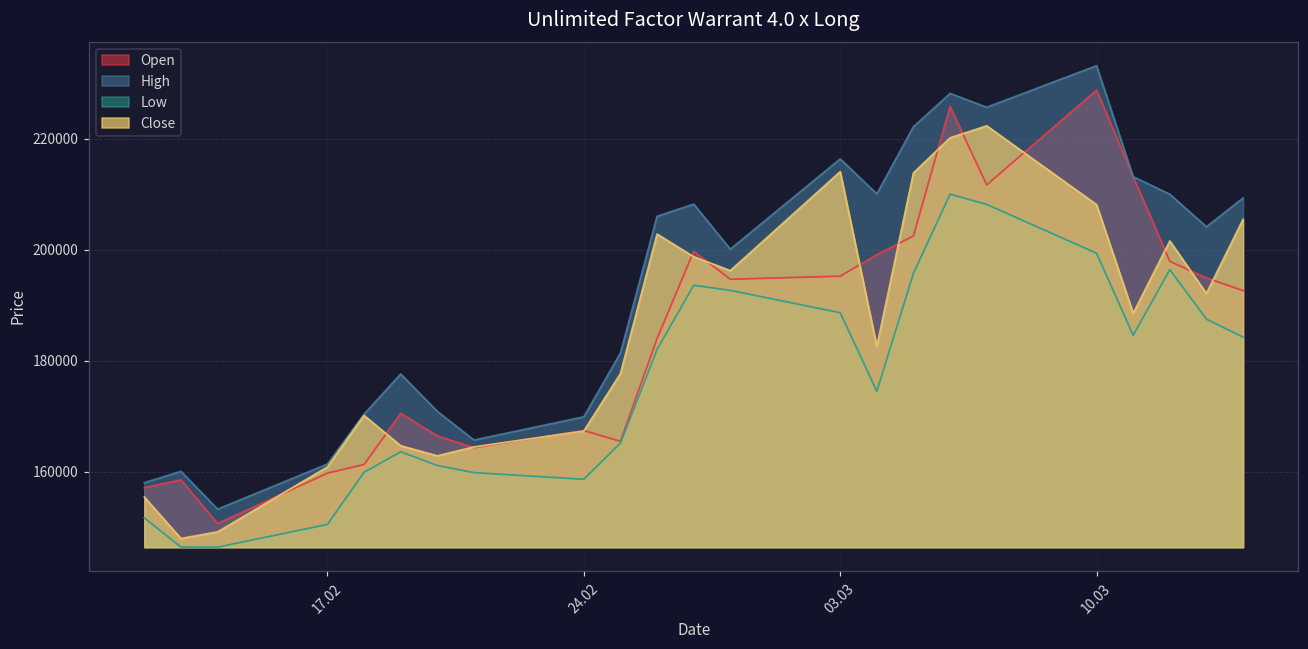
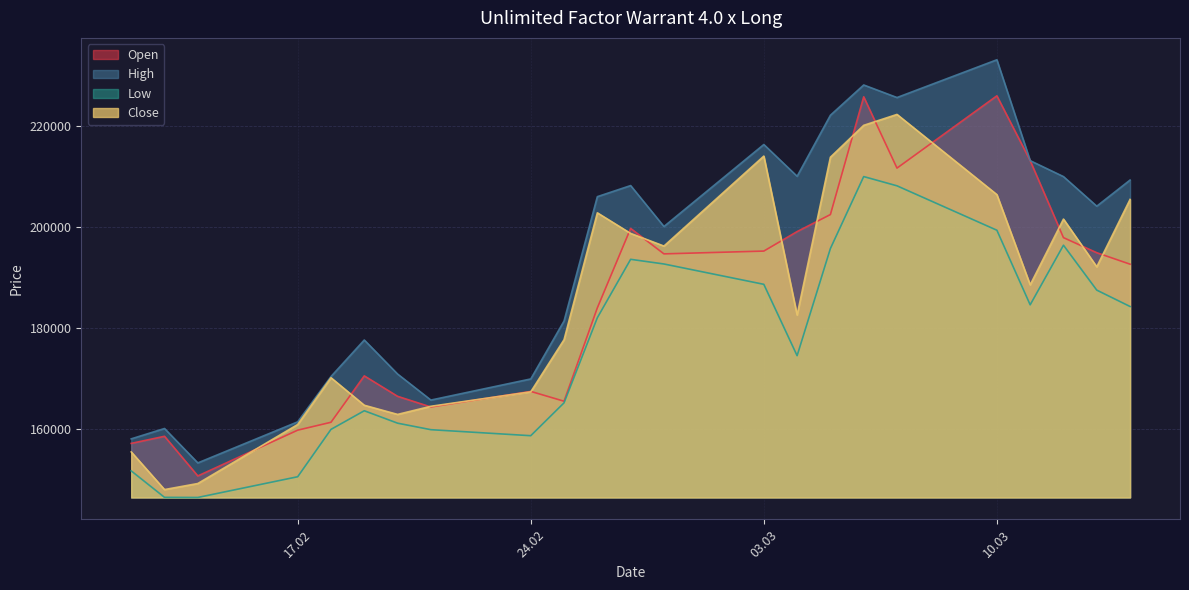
Open, 10.03: 229000 -> 226000
Close, 10.03: 208000 -> 206000
